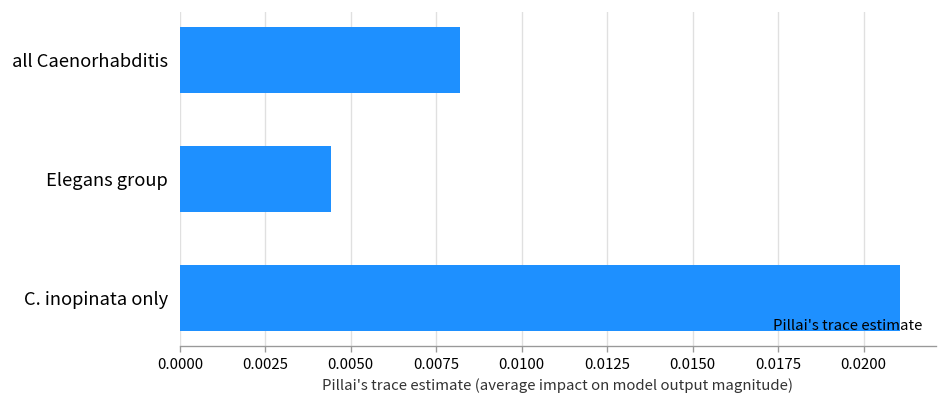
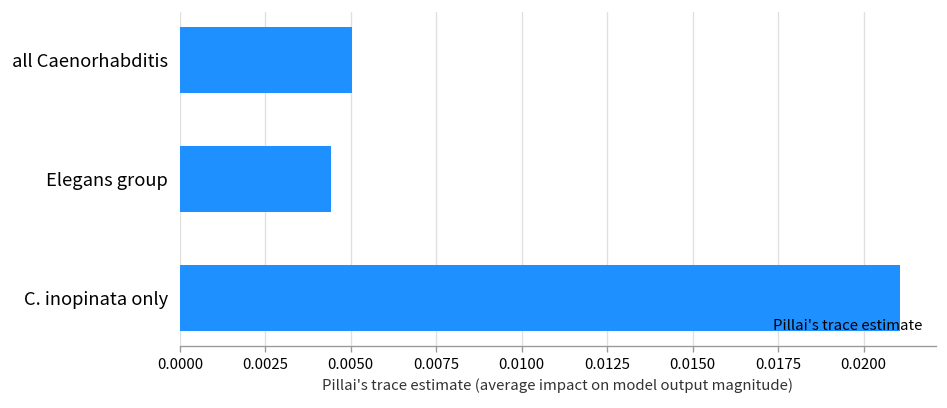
all Caenorhabditis: 0.0082 -> 0.0050
